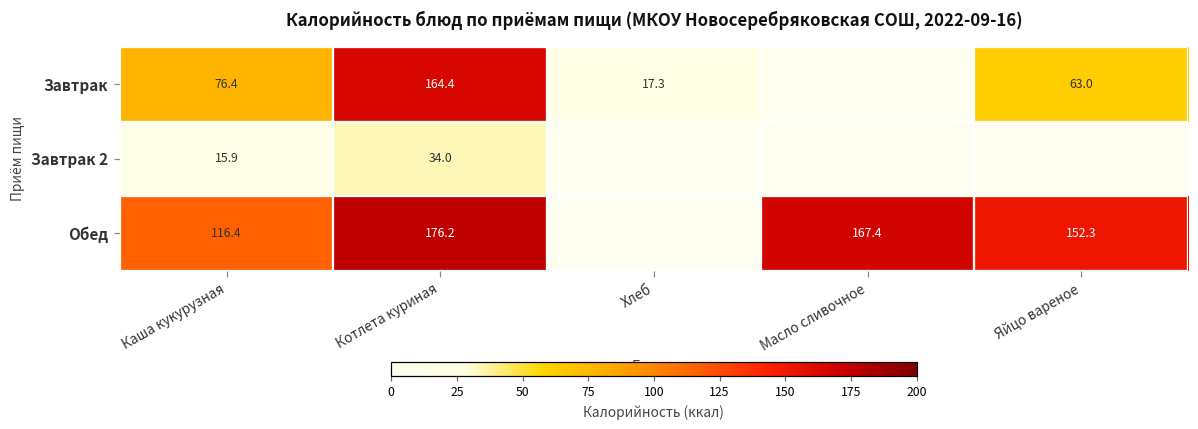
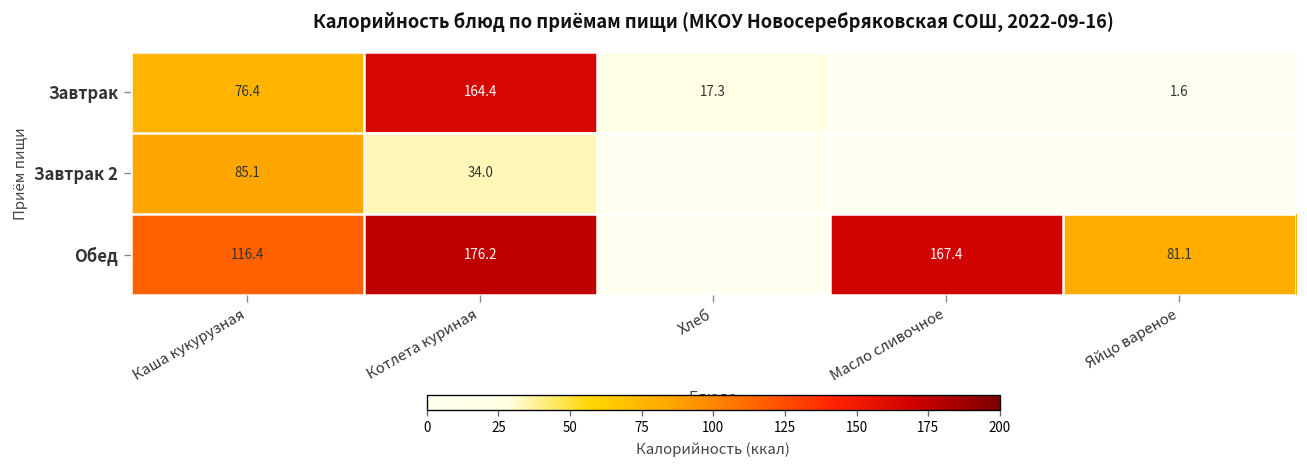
Завтрак, Яйцо вареное: 63.0 -> 1.6
Завтрак 2, Каша кукурузная: 15.9 -> 85.1
Обед, Яйцо вареное: 152.3 -> 81.1
